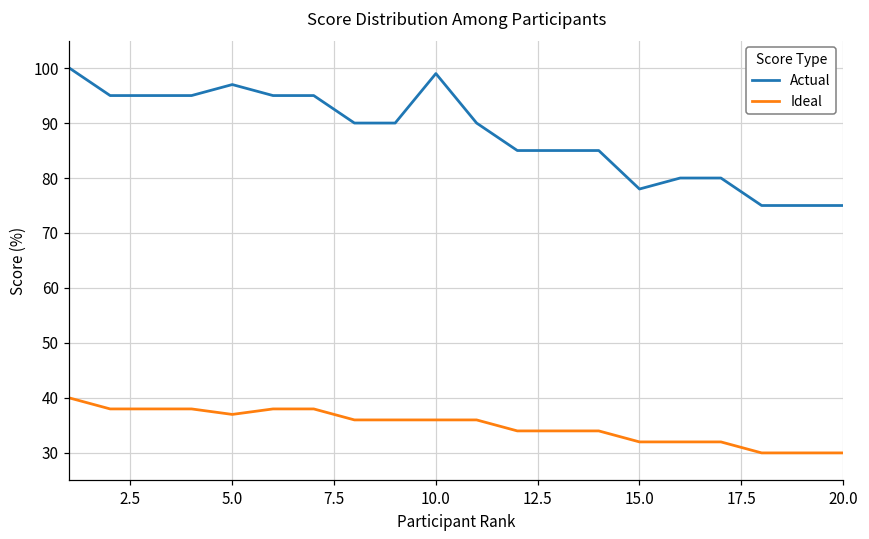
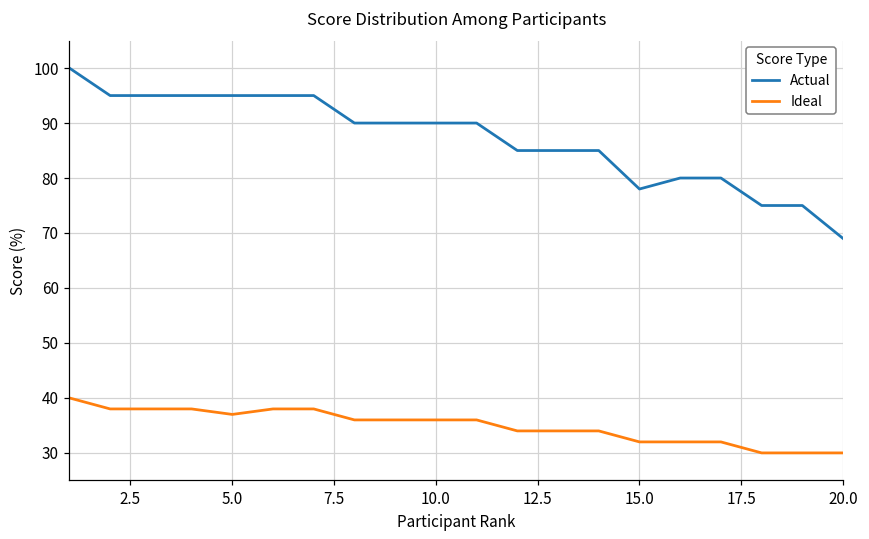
Actual, 5.0: 97 -> 95
Actual, 10.0: 99 -> 90
Actual, 20.0: 75 -> 69
